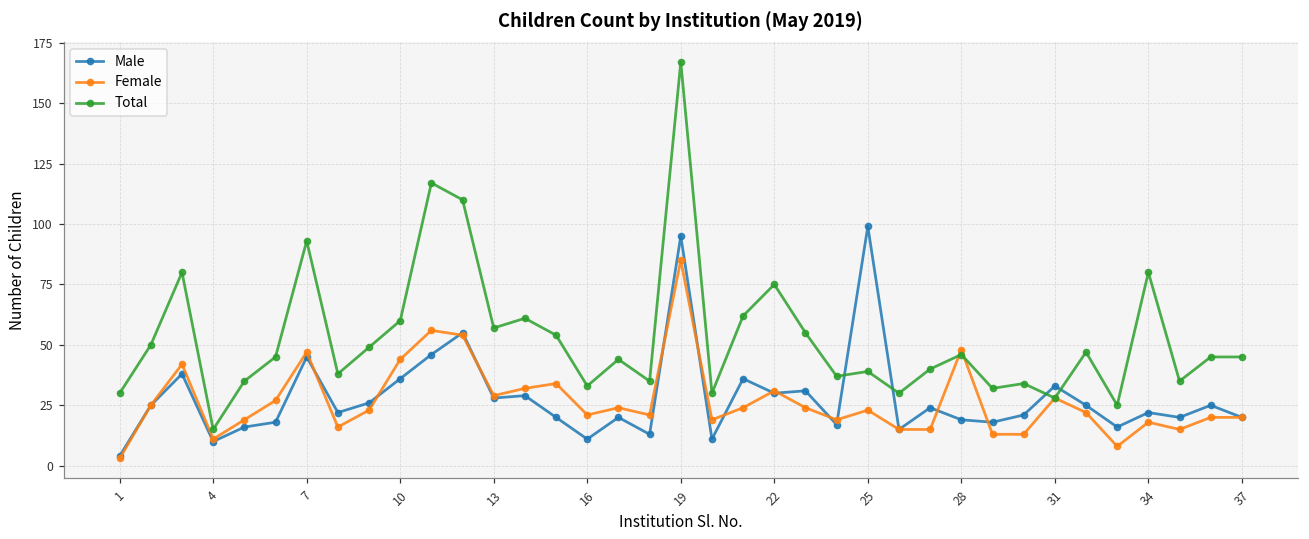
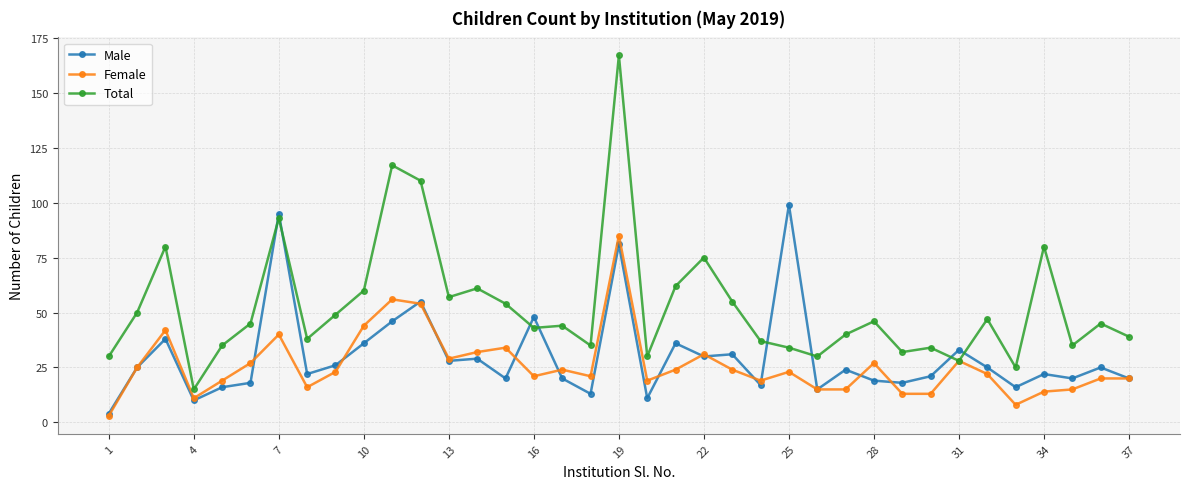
Male, 7: 45 -> 95
Female, 7: 47 -> 40
Male, 16: 11 -> 48
Total, 16: 33 -> 43
Male, 19: 95 -> 81
Total, 25: 39 -> 34
Female, 28: 48 -> 27
Female, 34: 18 -> 14
Total, 37: 45 -> 39
